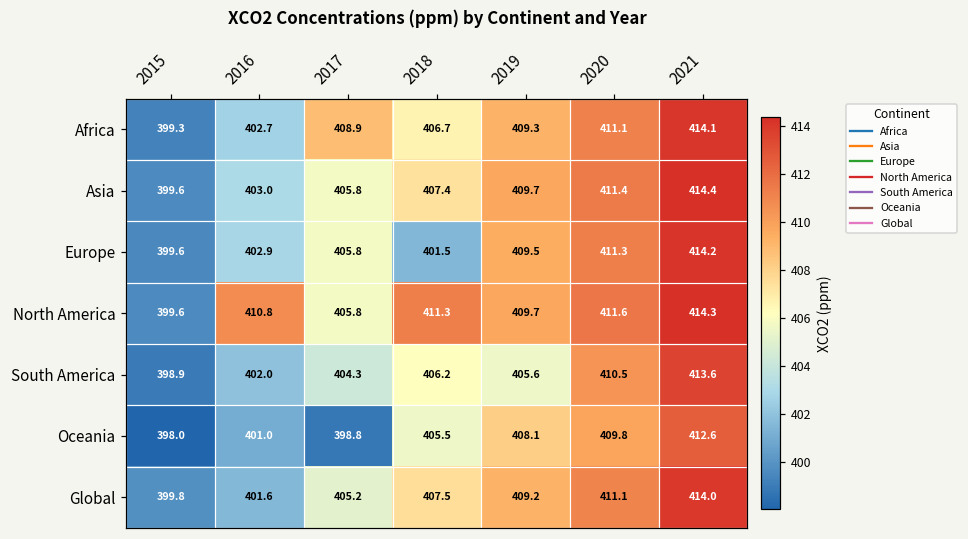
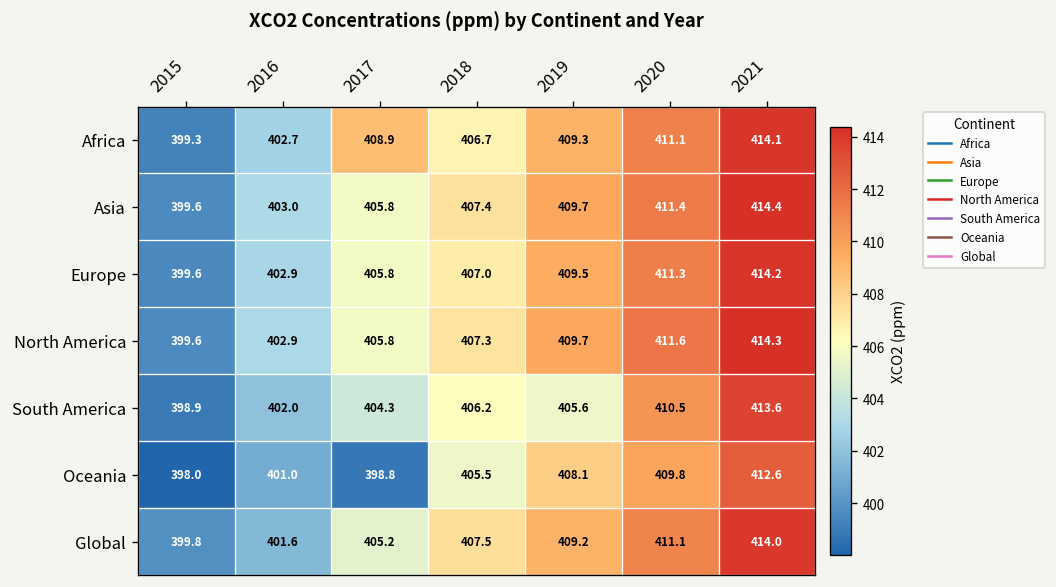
Europe, 2018: 401.5 -> 407.0
North America, 2016: 410.8 -> 402.9
North America, 2018: 411.3 -> 407.3
